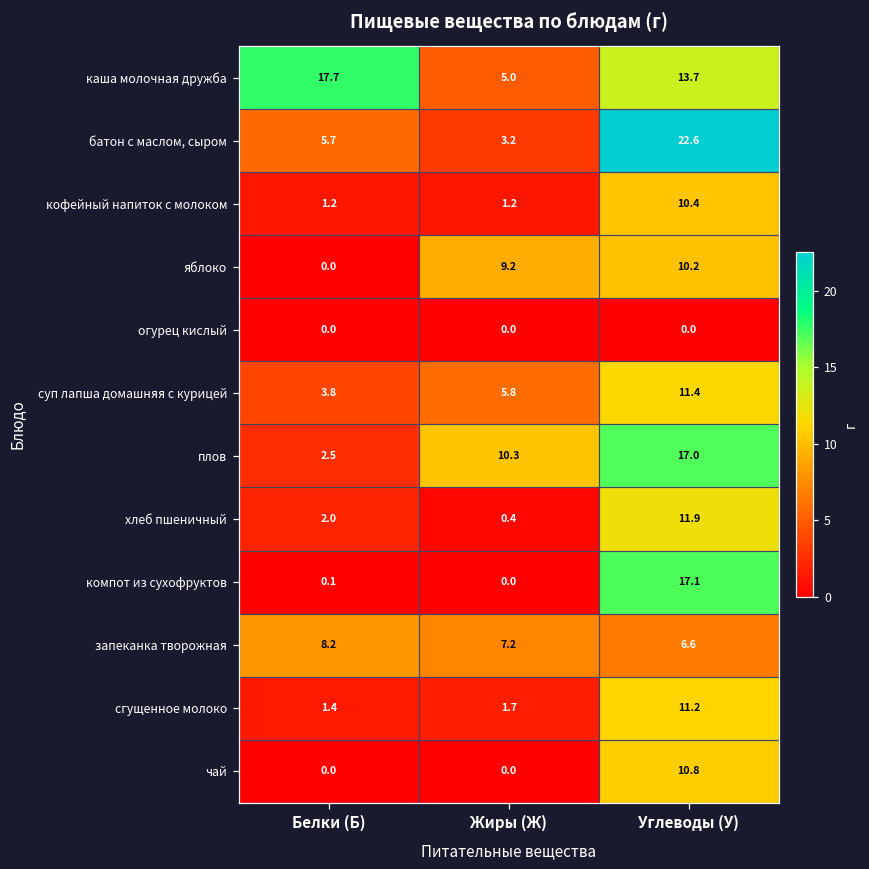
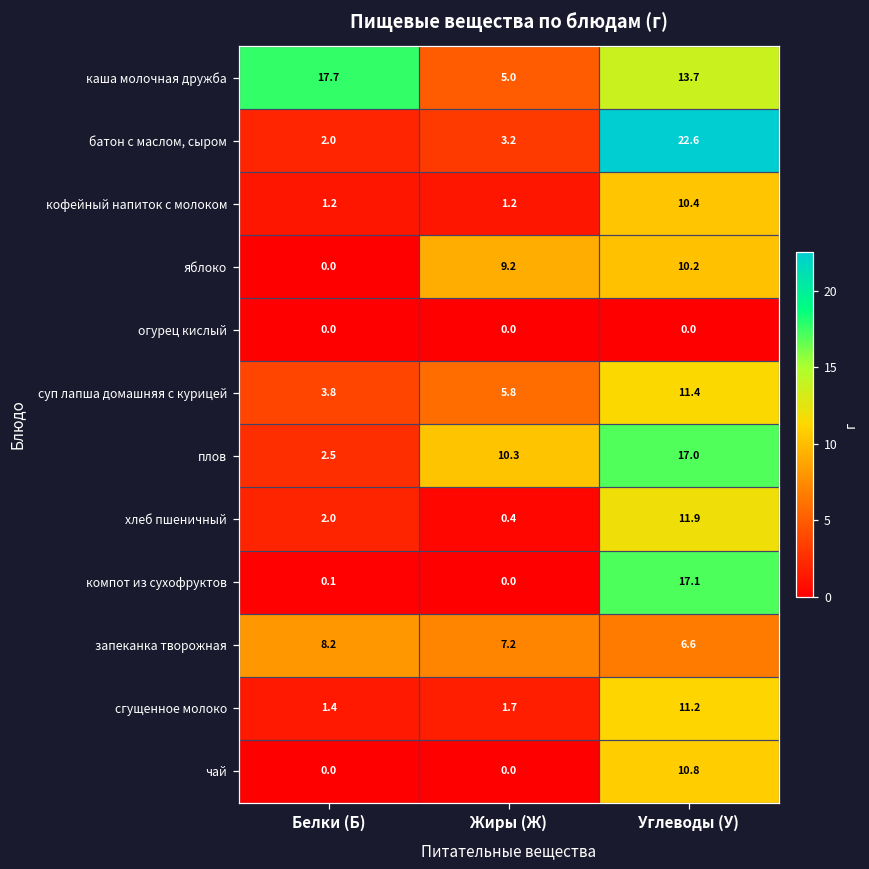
батон с маслом, сыром, Белки (Б): 5.7 -> 2.0
